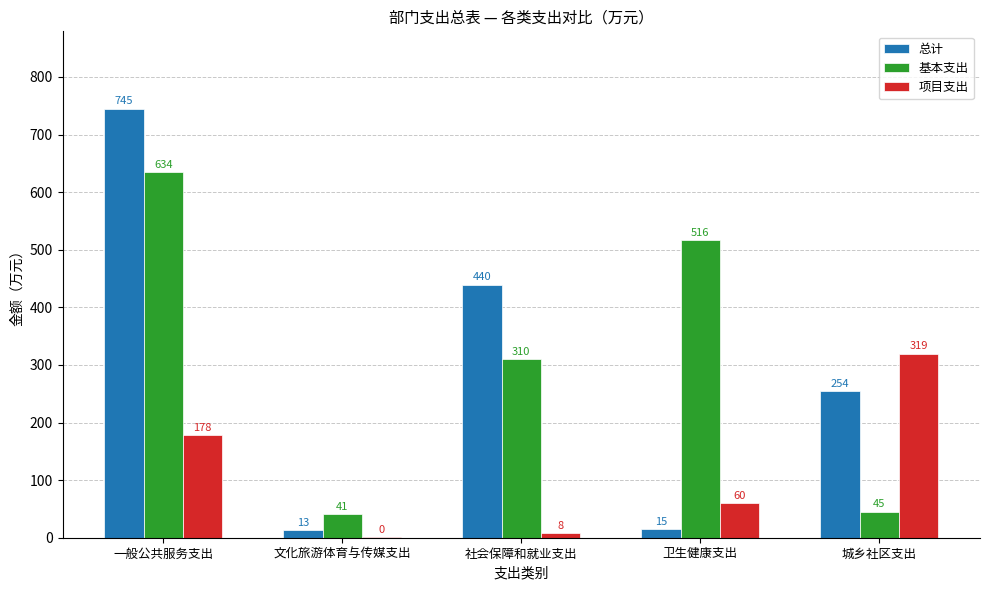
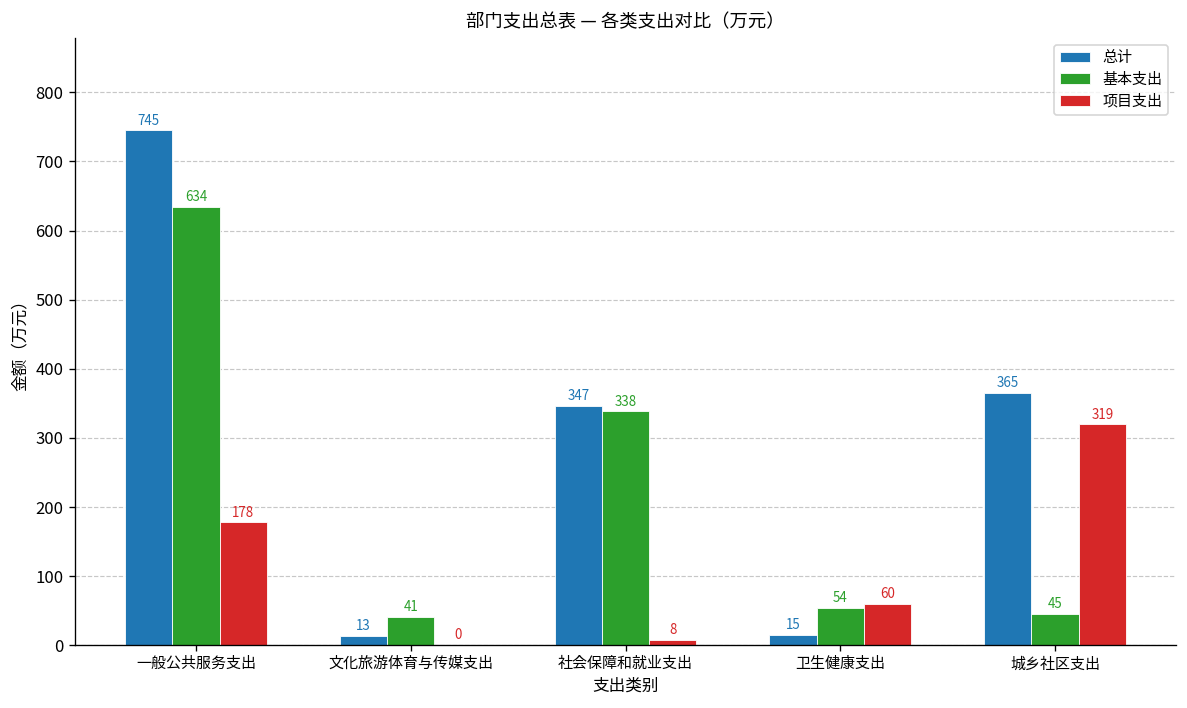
总计, 社会保障和就业支出: 440 -> 347
基本支出, 社会保障和就业支出: 310 -> 338
基本支出, 卫生健康支出: 516 -> 54
总计, 城乡社区支出: 254 -> 365
